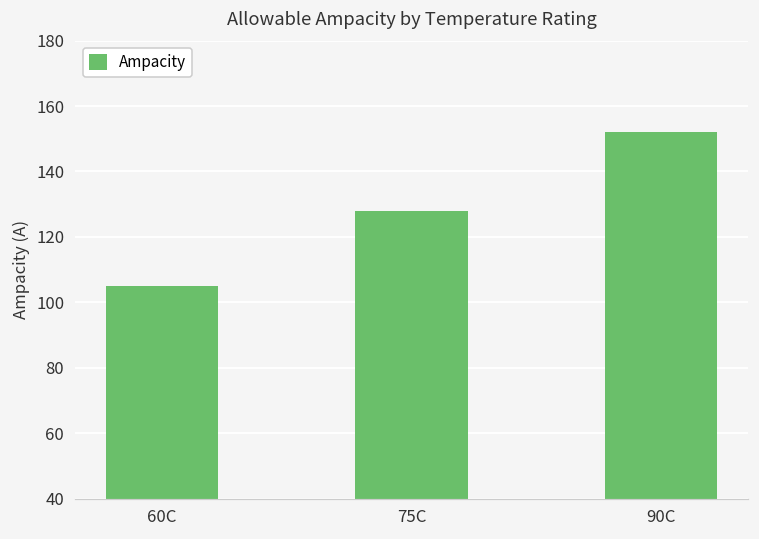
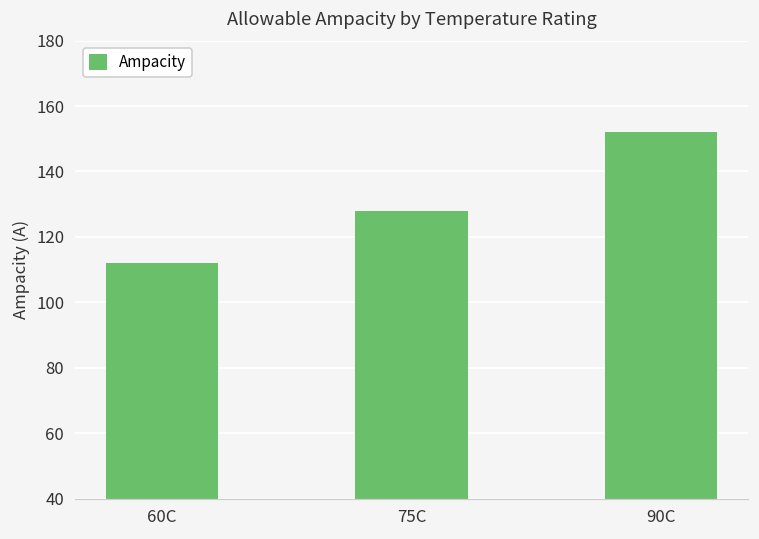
60C: 105 -> 112
